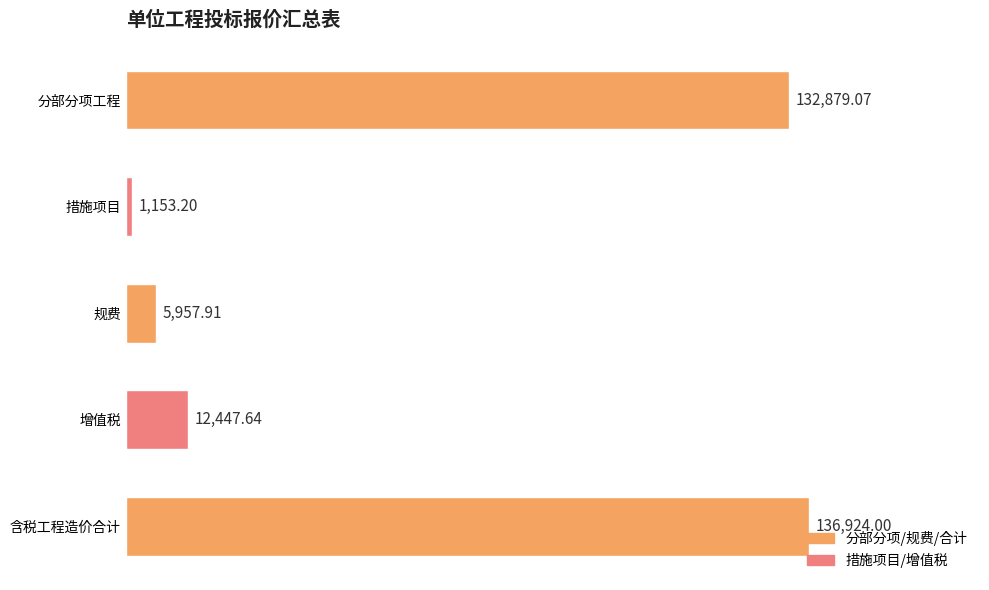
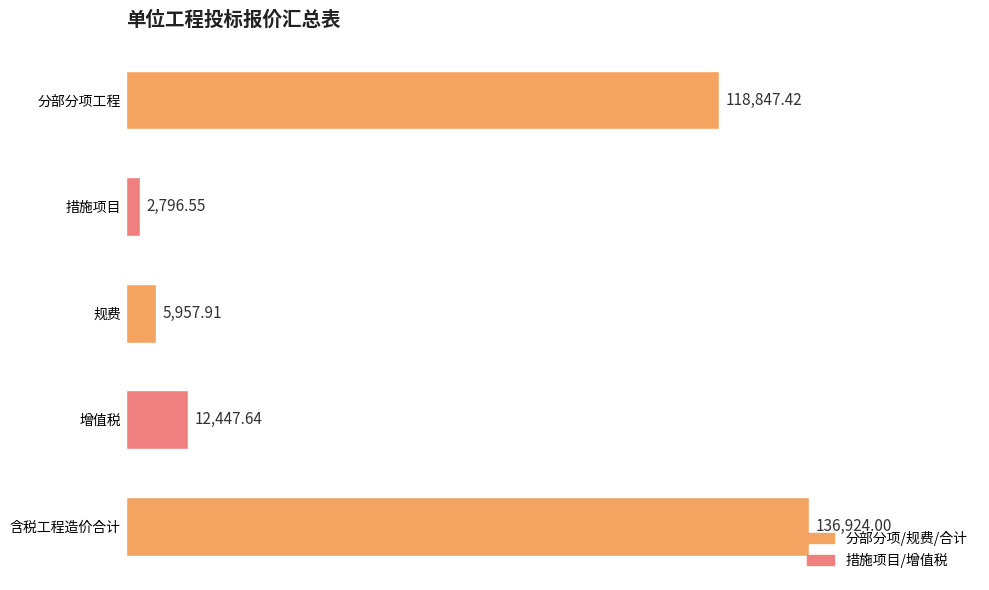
分部分项工程: 132,879.07 -> 118,847.42
措施项目: 1,153.20 -> 2,796.55
